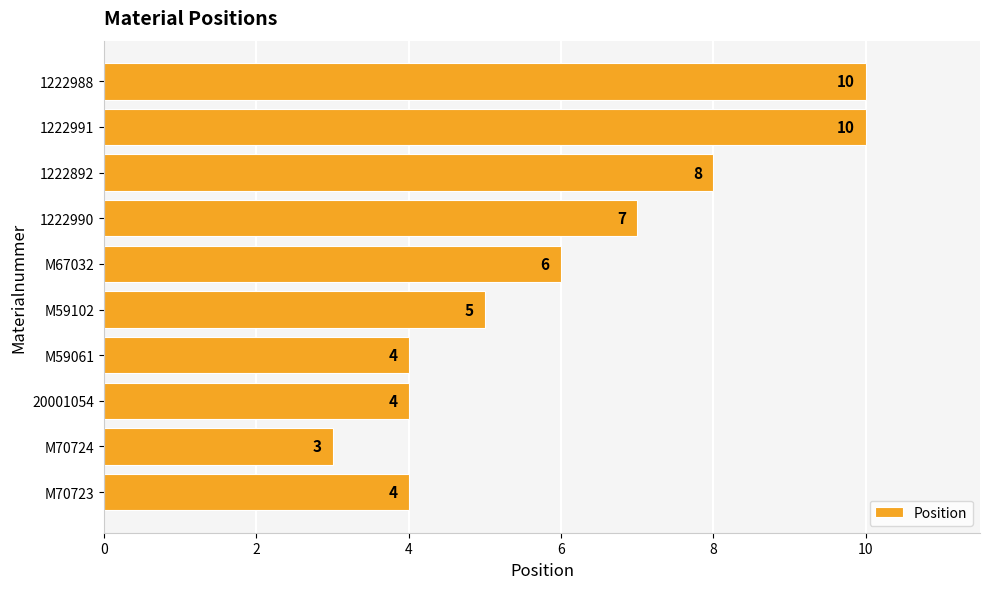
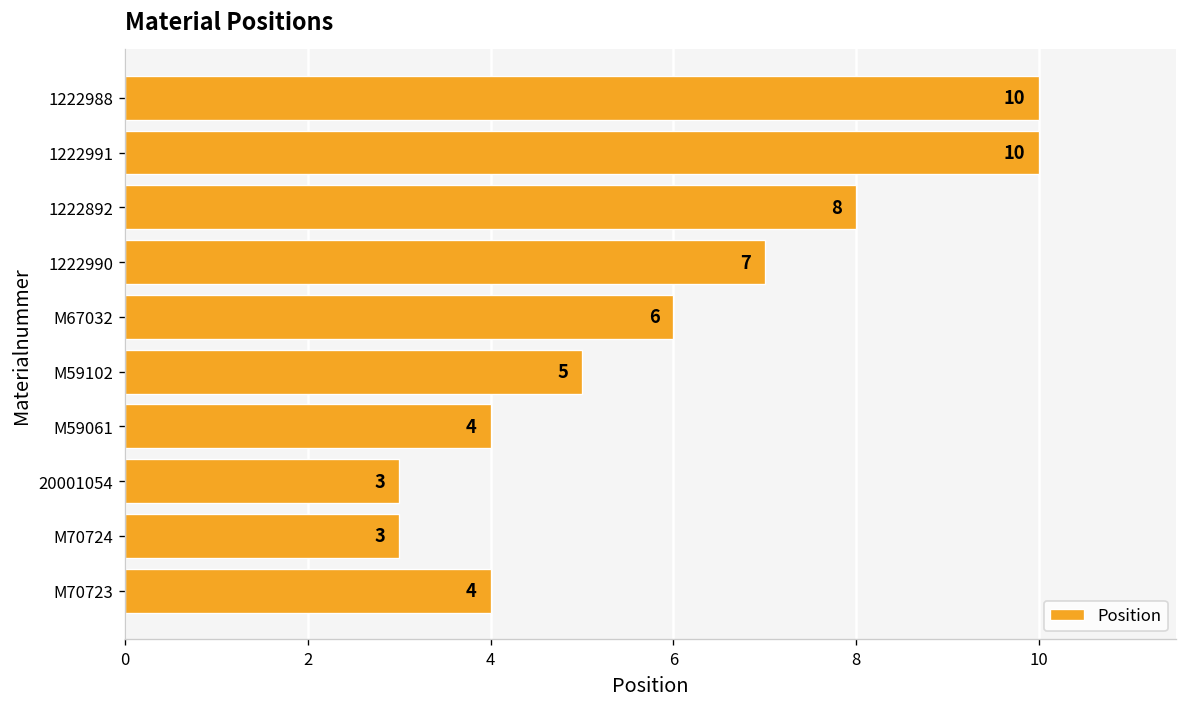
20001054: 4 -> 3
